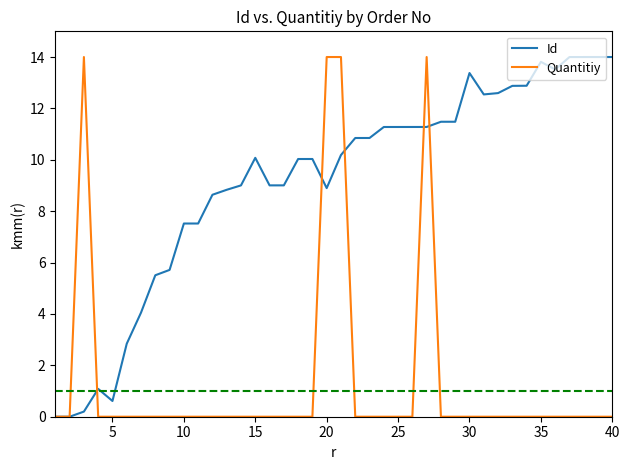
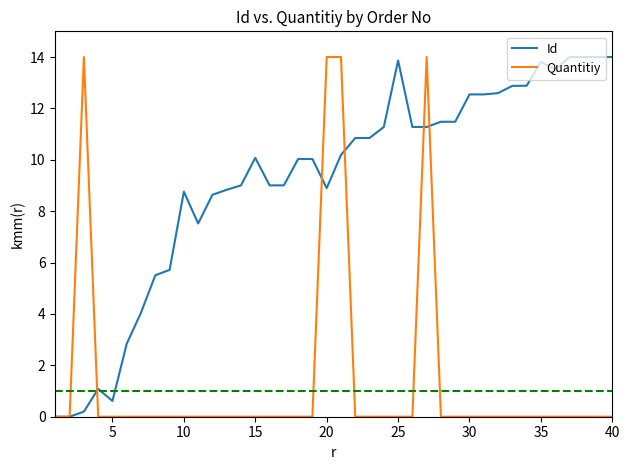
Id, 10: 7.5 -> 8.8
Id, 25: 11.3 -> 13.9
Id, 30: 13.4 -> 12.5
